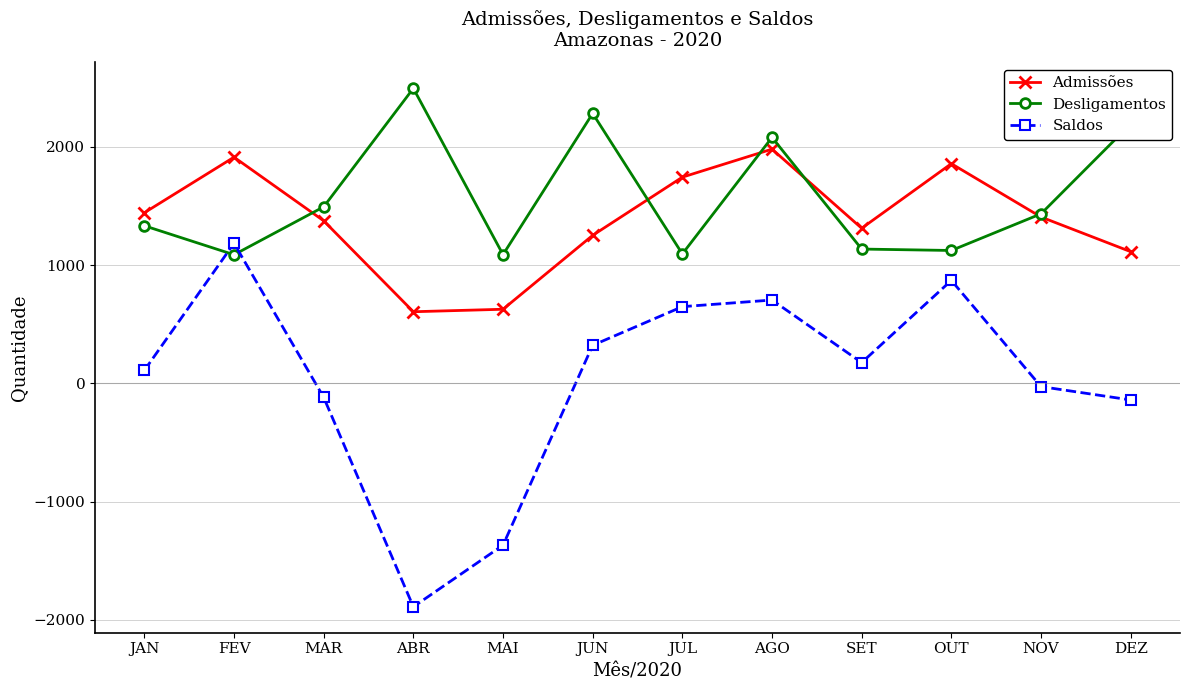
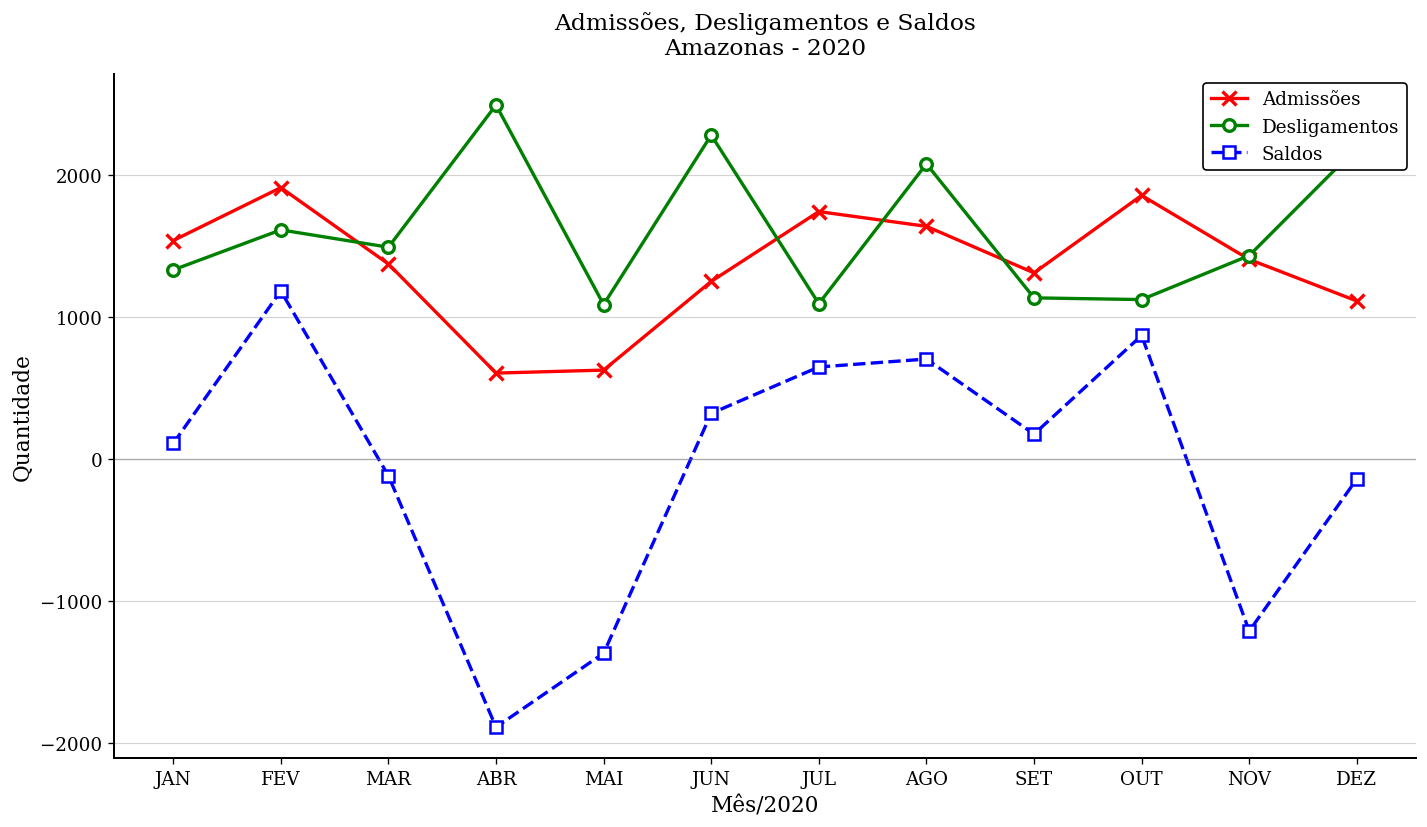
Admissões, JAN: 1440 -> 1540
Desligamentos, FEV: 1090 -> 1620
Admissões, AGO: 1980 -> 1640
Saldos, NOV: -30 -> -1210
